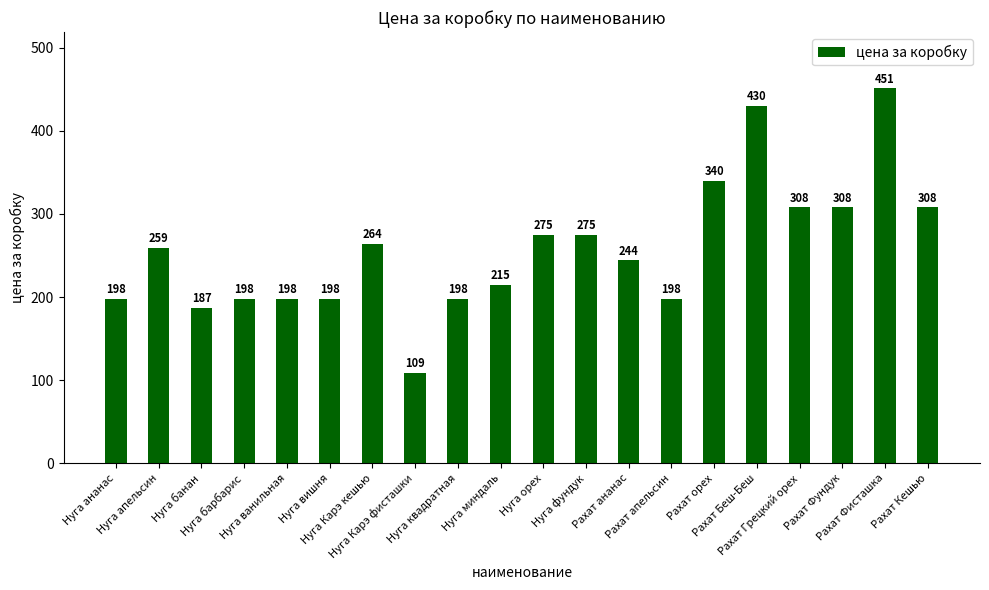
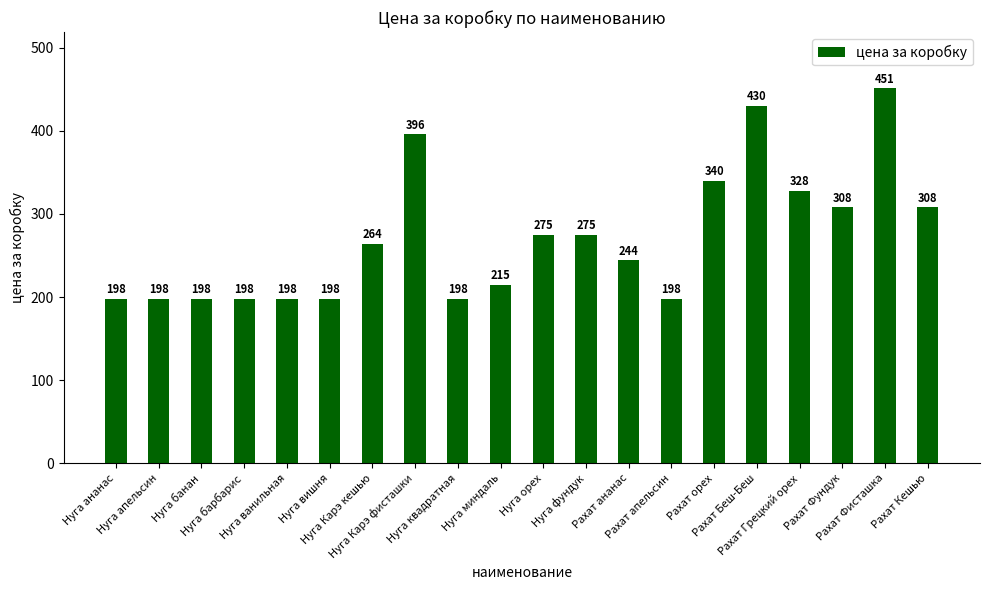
Нуга апельсин: 259 -> 198
Нуга банан: 187 -> 198
Нуга Карэ фисташки: 109 -> 396
Рахат Грецкий орех: 308 -> 328
